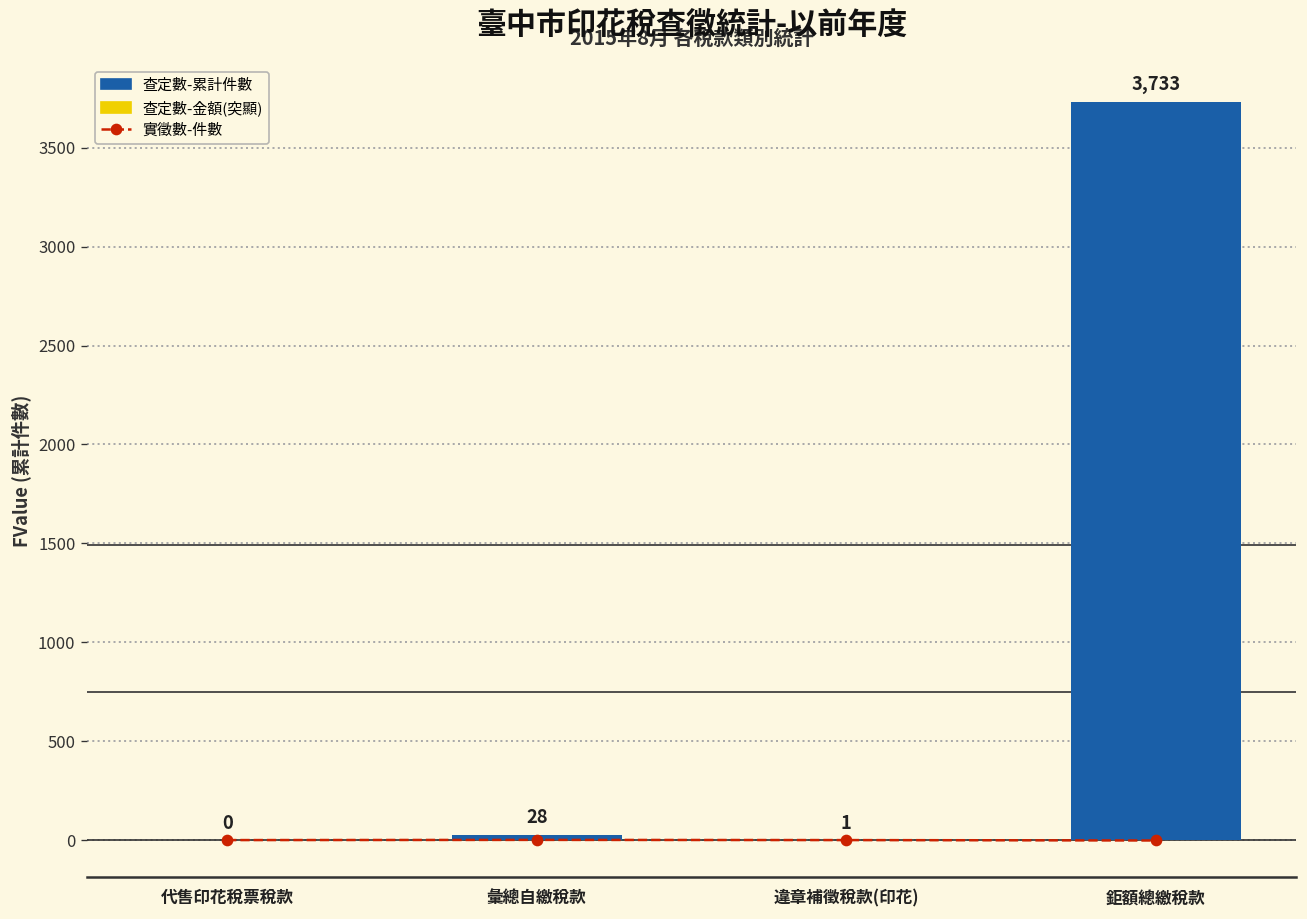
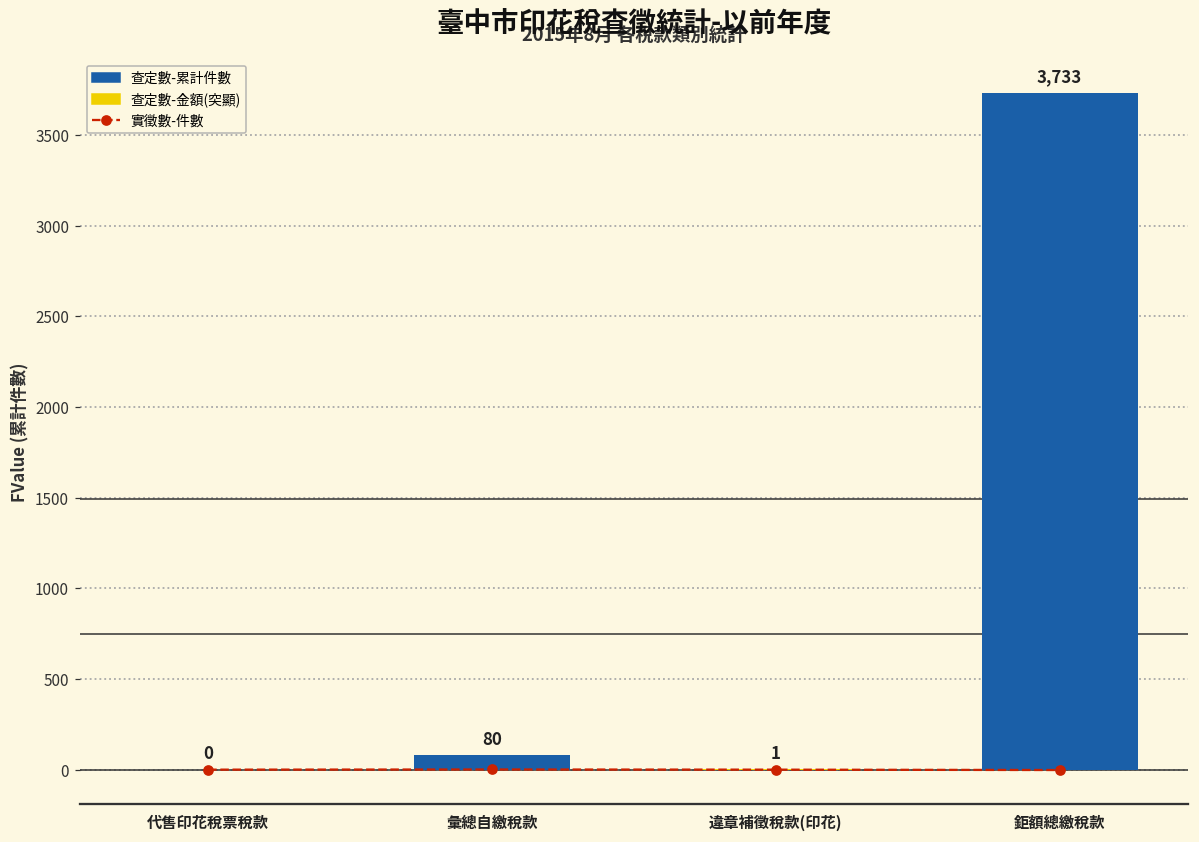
查定數-累計件數, 彙總自繳稅款: 28 -> 80
